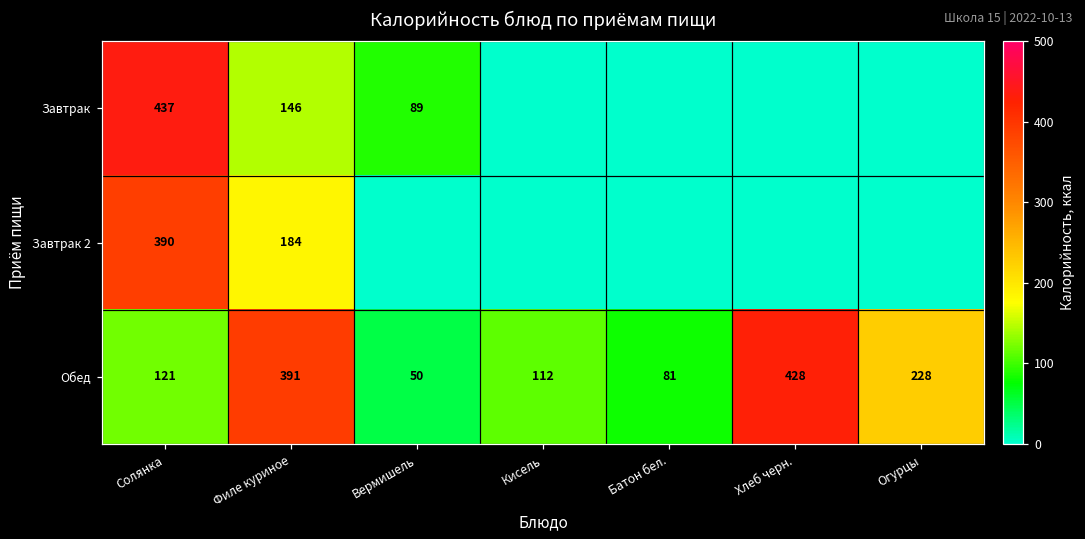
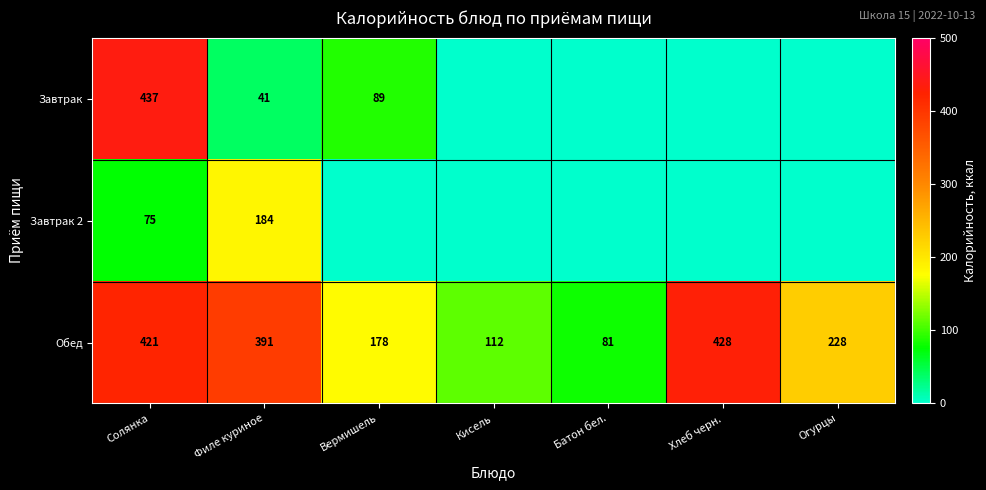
Завтрак, Филе куриное: 146 -> 41
Завтрак 2, Солянка: 390 -> 75
Обед, Солянка: 121 -> 421
Обед, Вермишель: 50 -> 178
